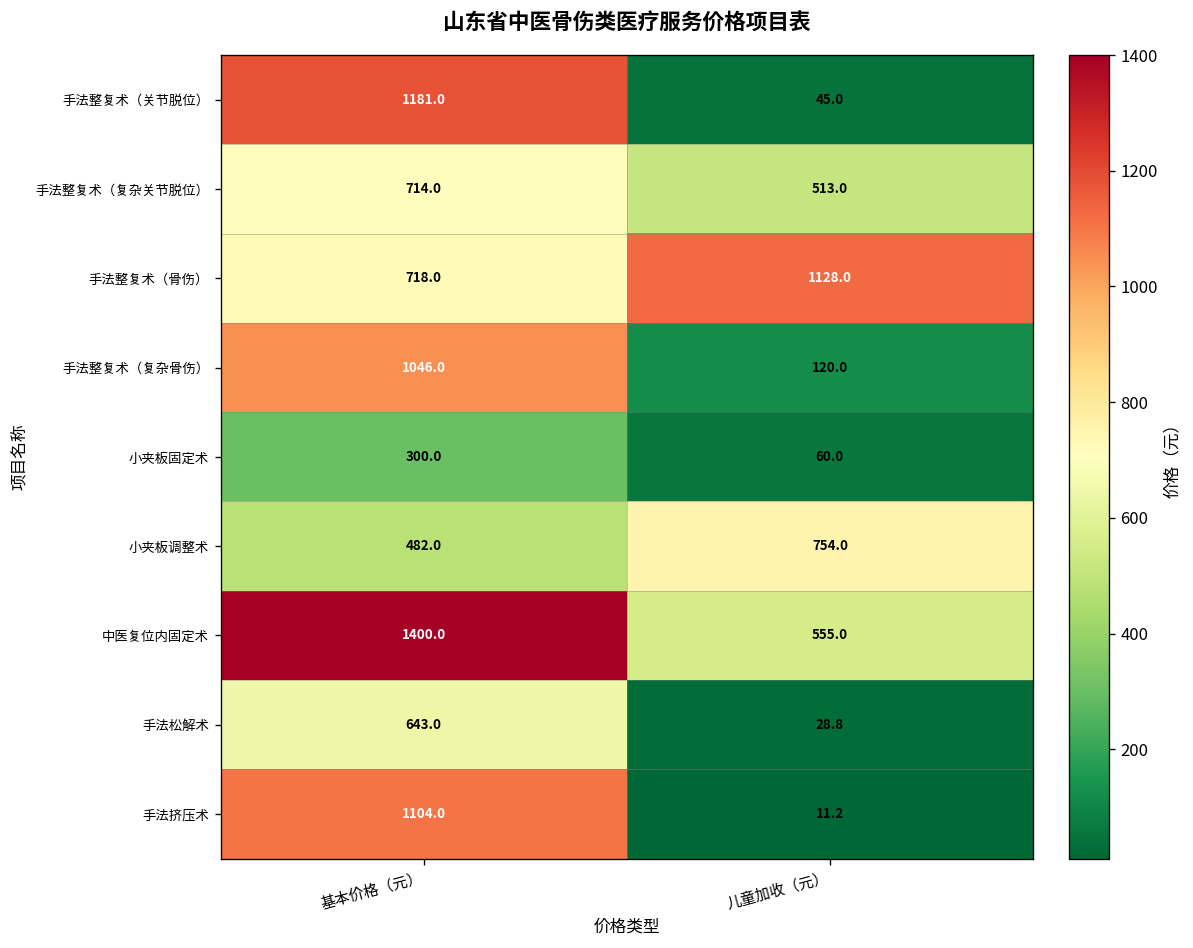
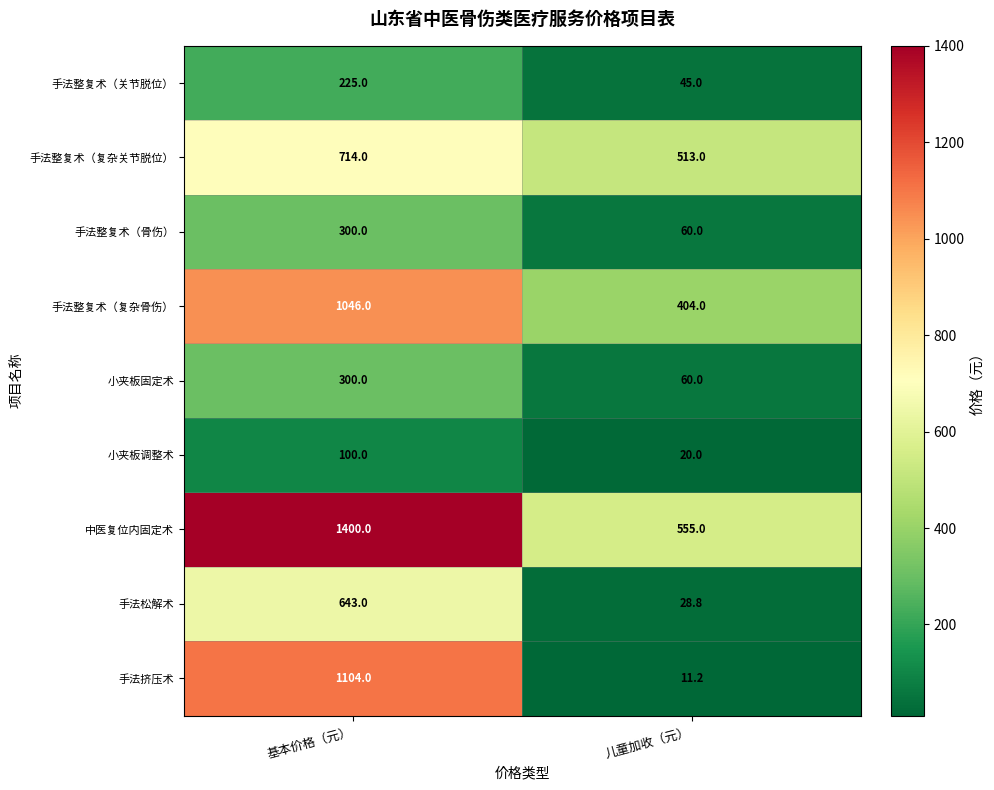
手法整复术（关节脱位）, 基本价格（元）: 1181.0 -> 225.0
手法整复术（骨伤）, 基本价格（元）: 718.0 -> 300.0
手法整复术（骨伤）, 儿童加收（元）: 1128.0 -> 60.0
手法整复术（复杂骨伤）, 儿童加收（元）: 120.0 -> 404.0
小夹板调整术, 基本价格（元）: 482.0 -> 100.0
小夹板调整术, 儿童加收（元）: 754.0 -> 20.0
